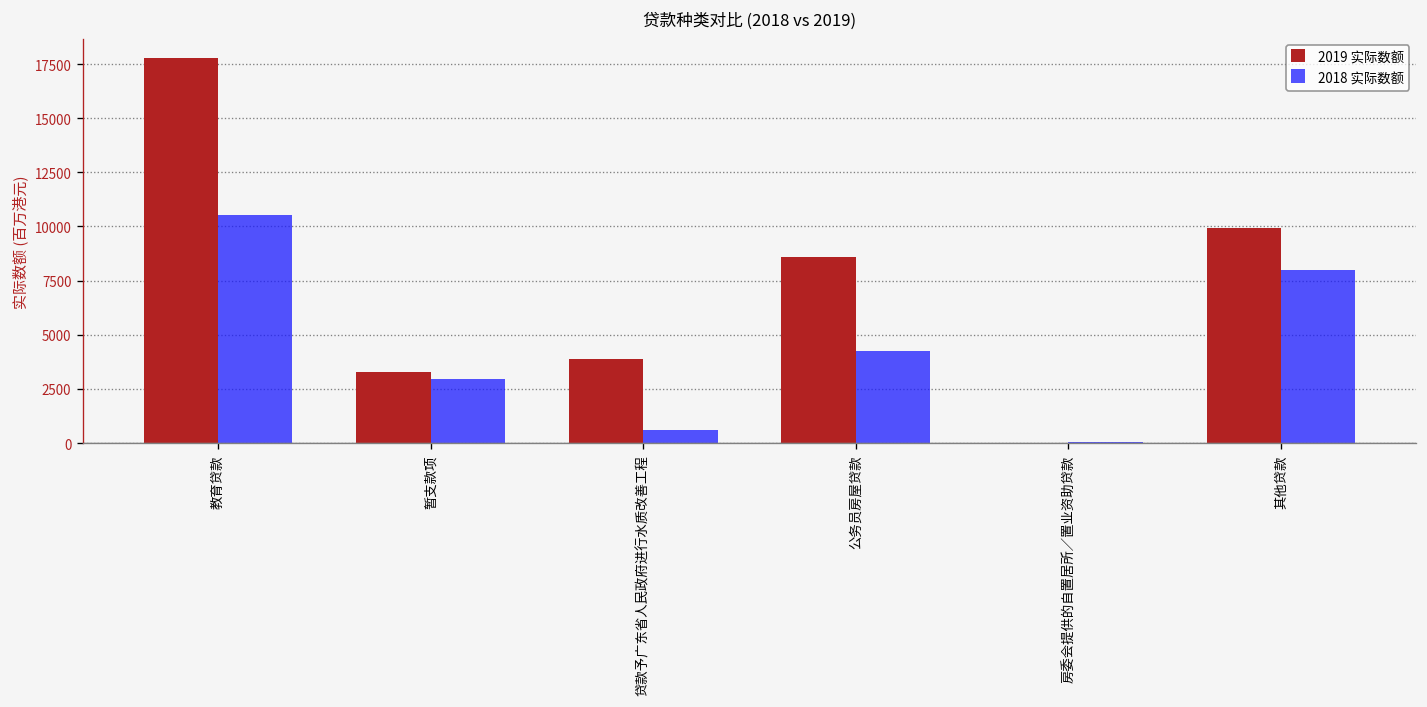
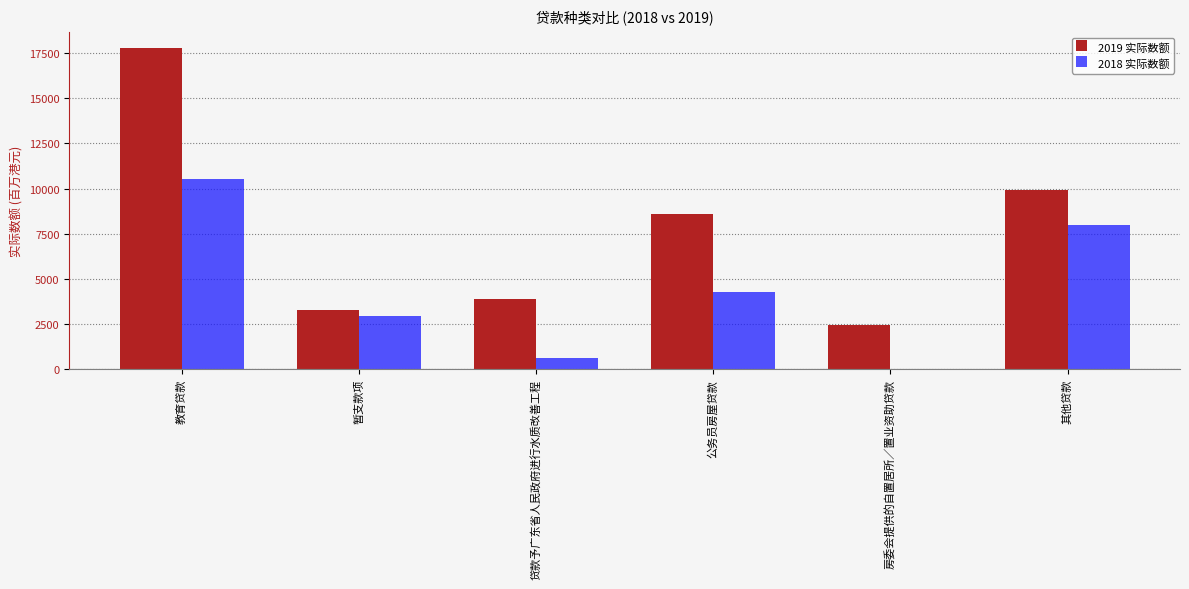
2019 实际数额, 房委会提供的自置居所∕置业资助贷款: 0 -> 2500
